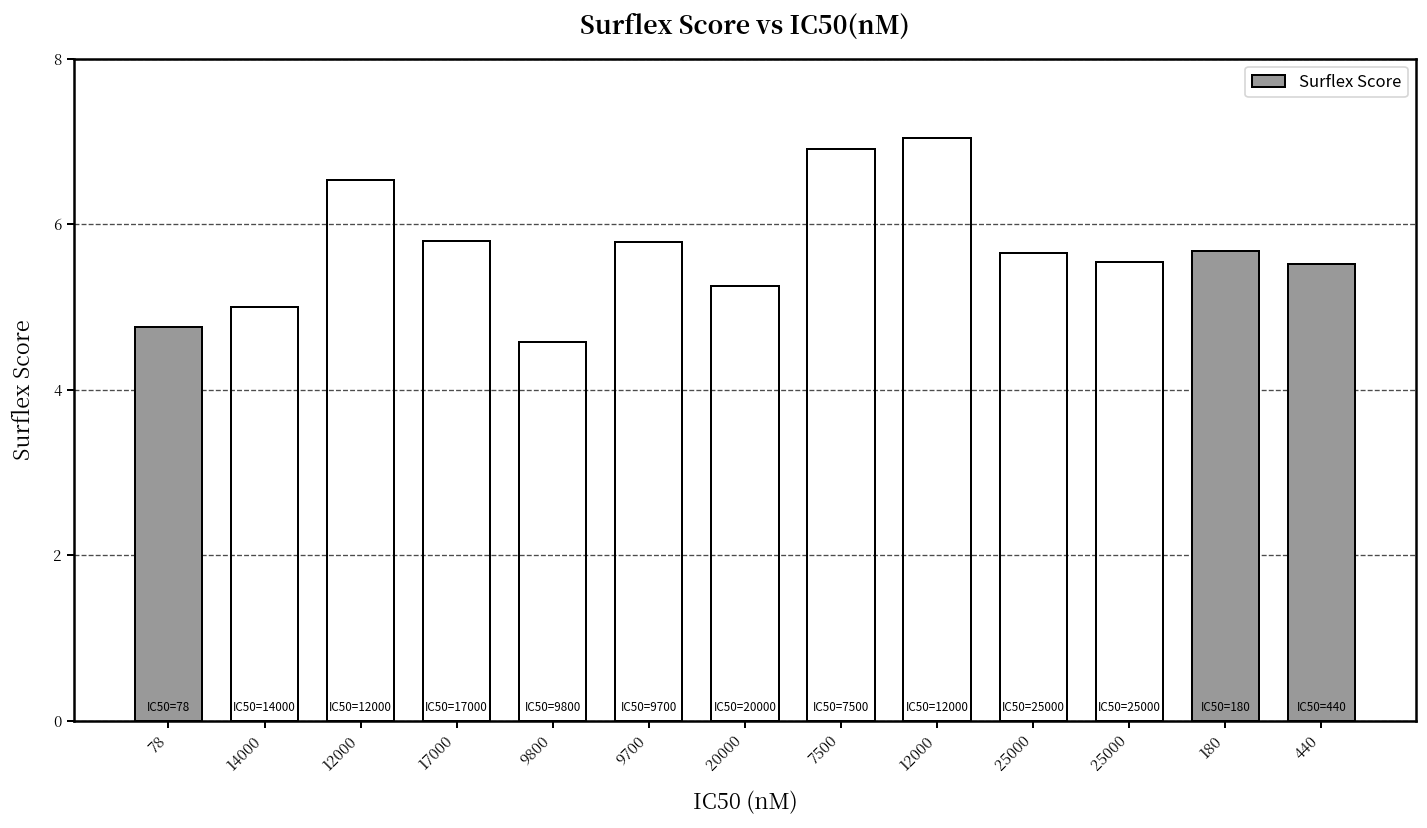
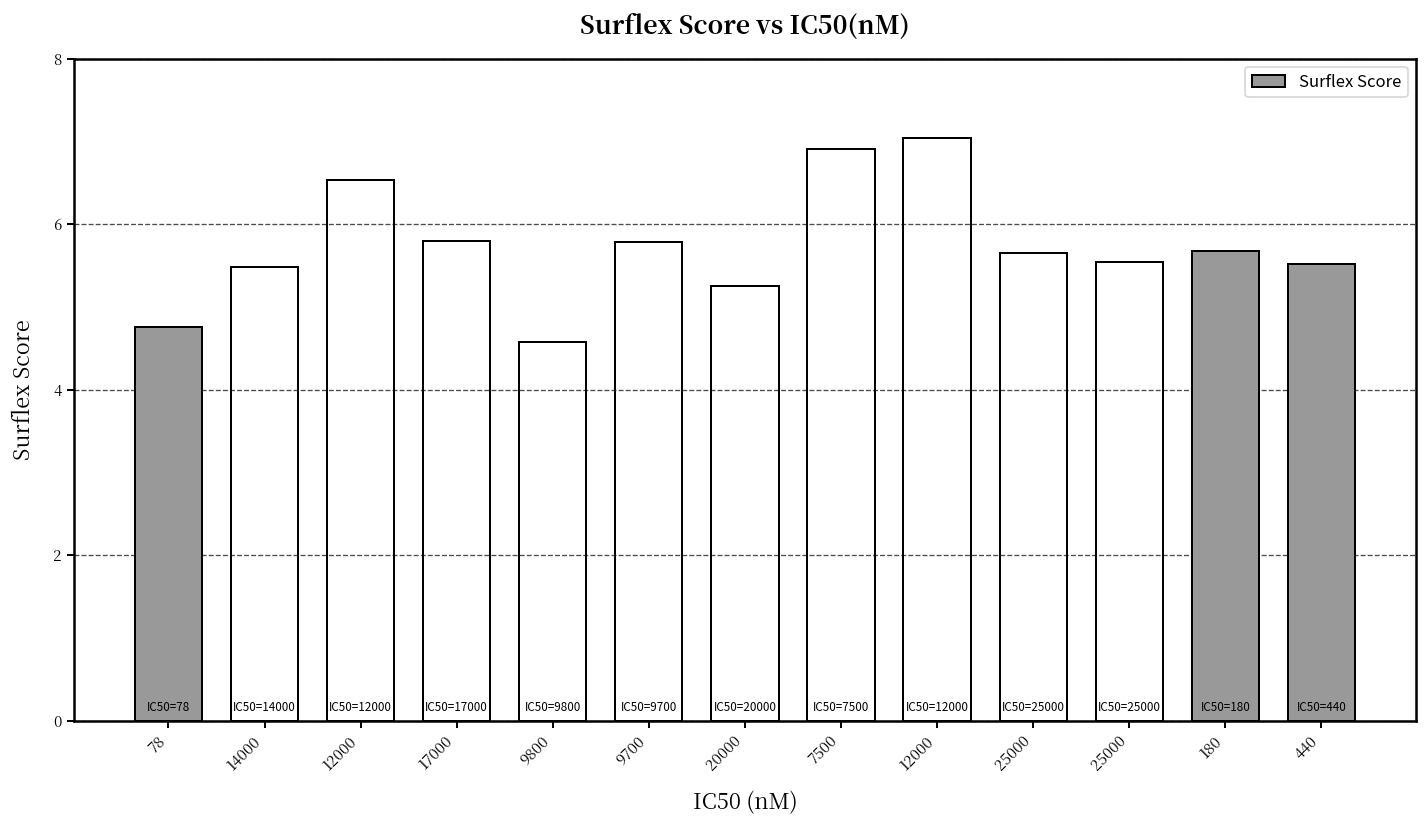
14000: 5.0 -> 5.5
